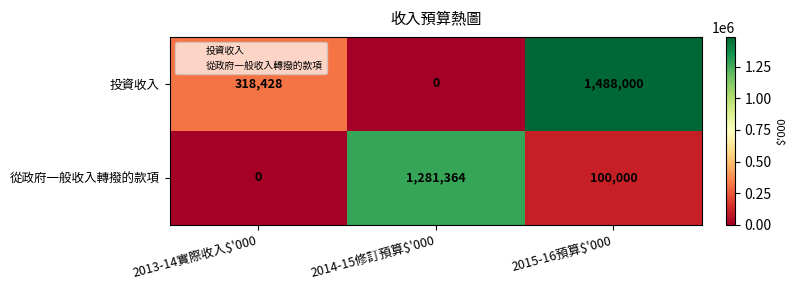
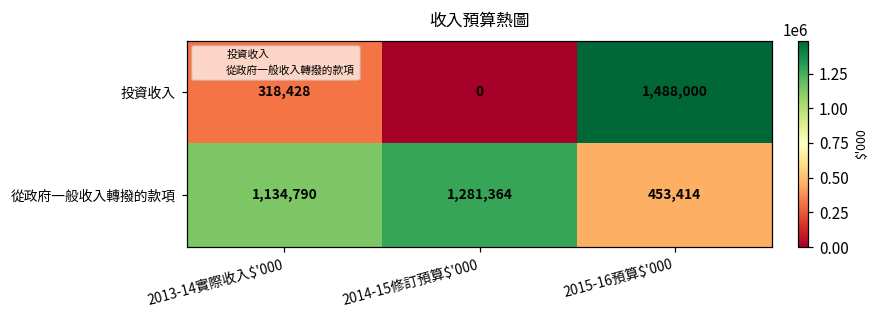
從政府一般收入轉撥的款項, 2013-14實際收入$'000: 0 -> 1,134,790
從政府一般收入轉撥的款項, 2015-16預算$'000: 100,000 -> 453,414
